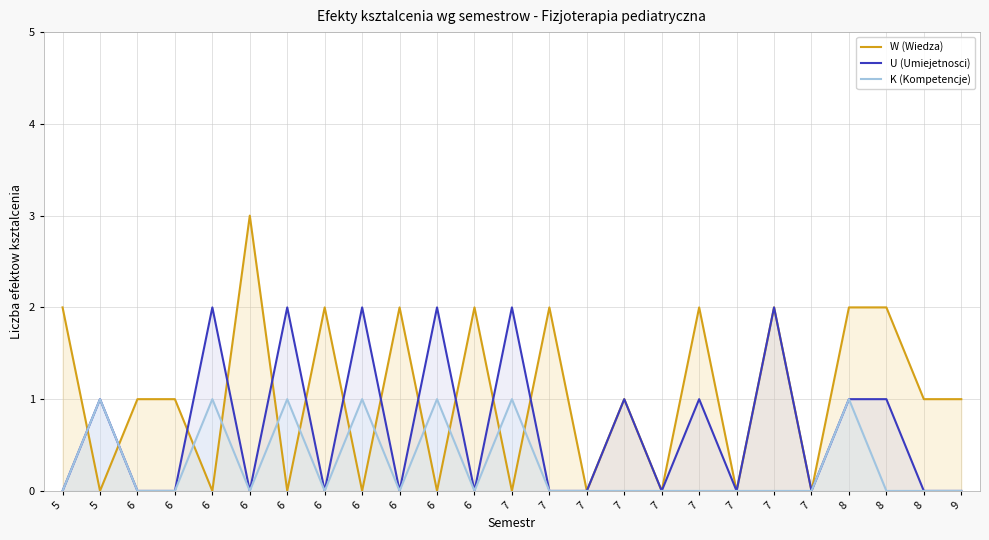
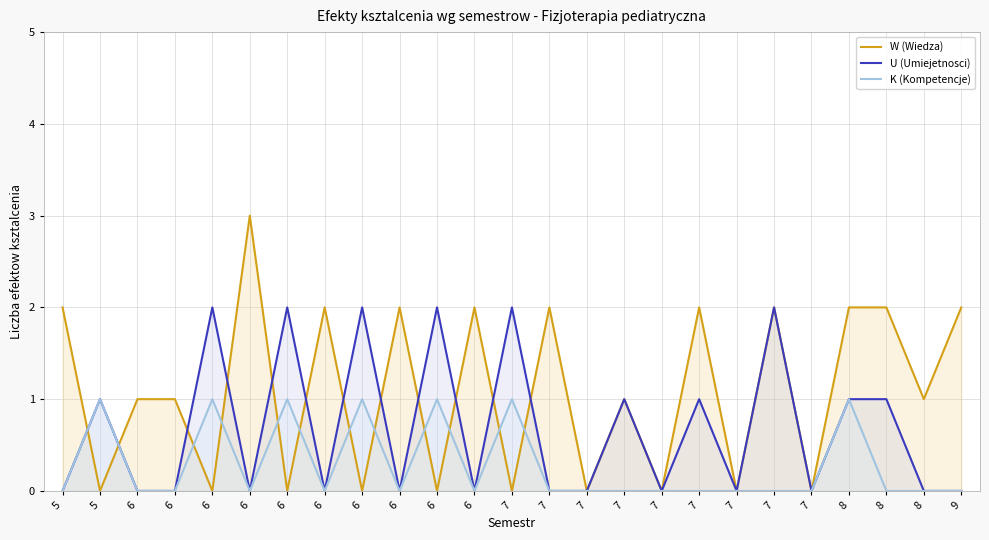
W (Wiedza), 9: 1 -> 2
